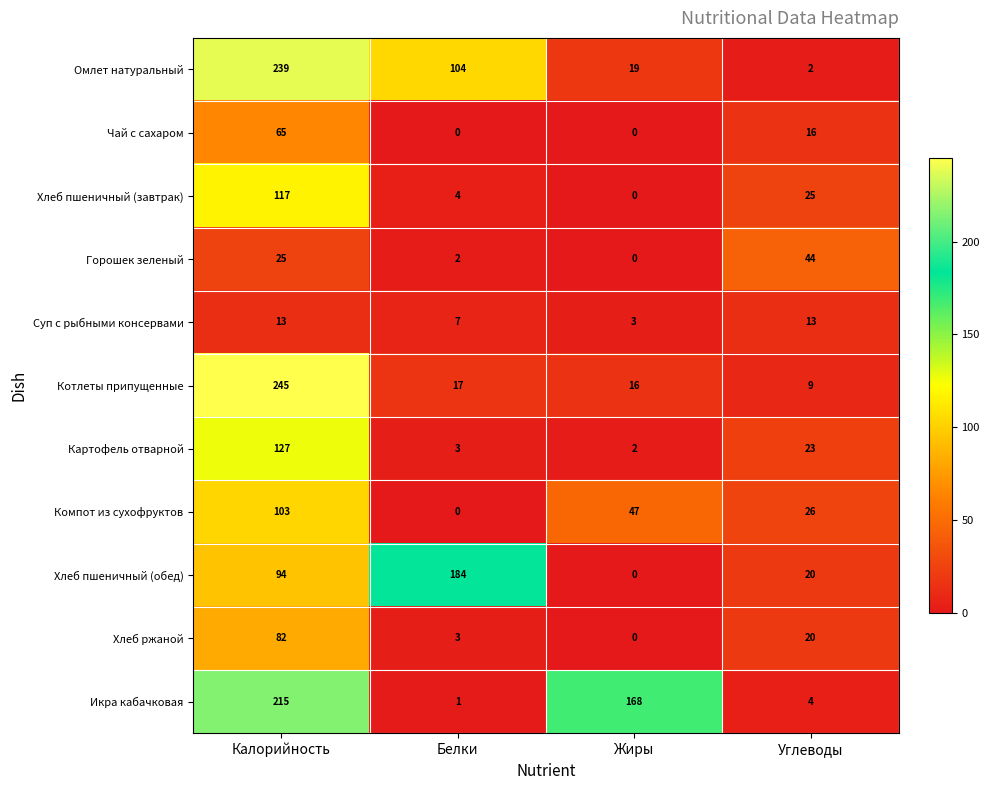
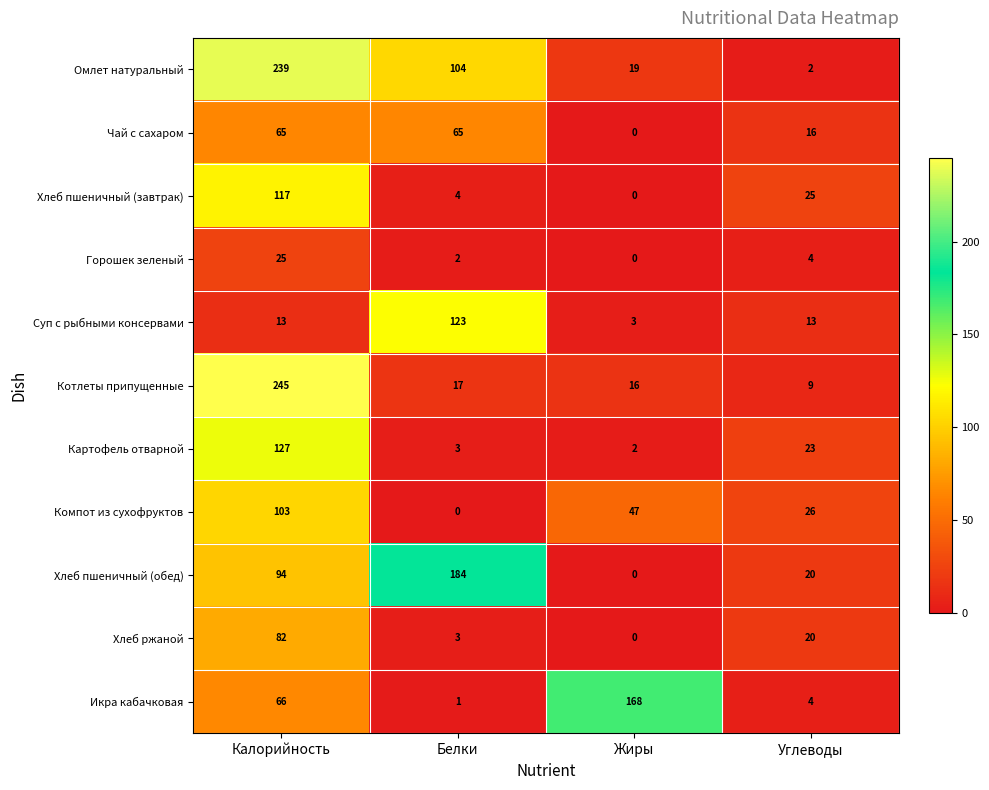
Чай с сахаром, Белки: 0 -> 65
Горошек зеленый, Углеводы: 44 -> 4
Суп с рыбными консервами, Белки: 7 -> 123
Икра кабачковая, Калорийность: 215 -> 66
